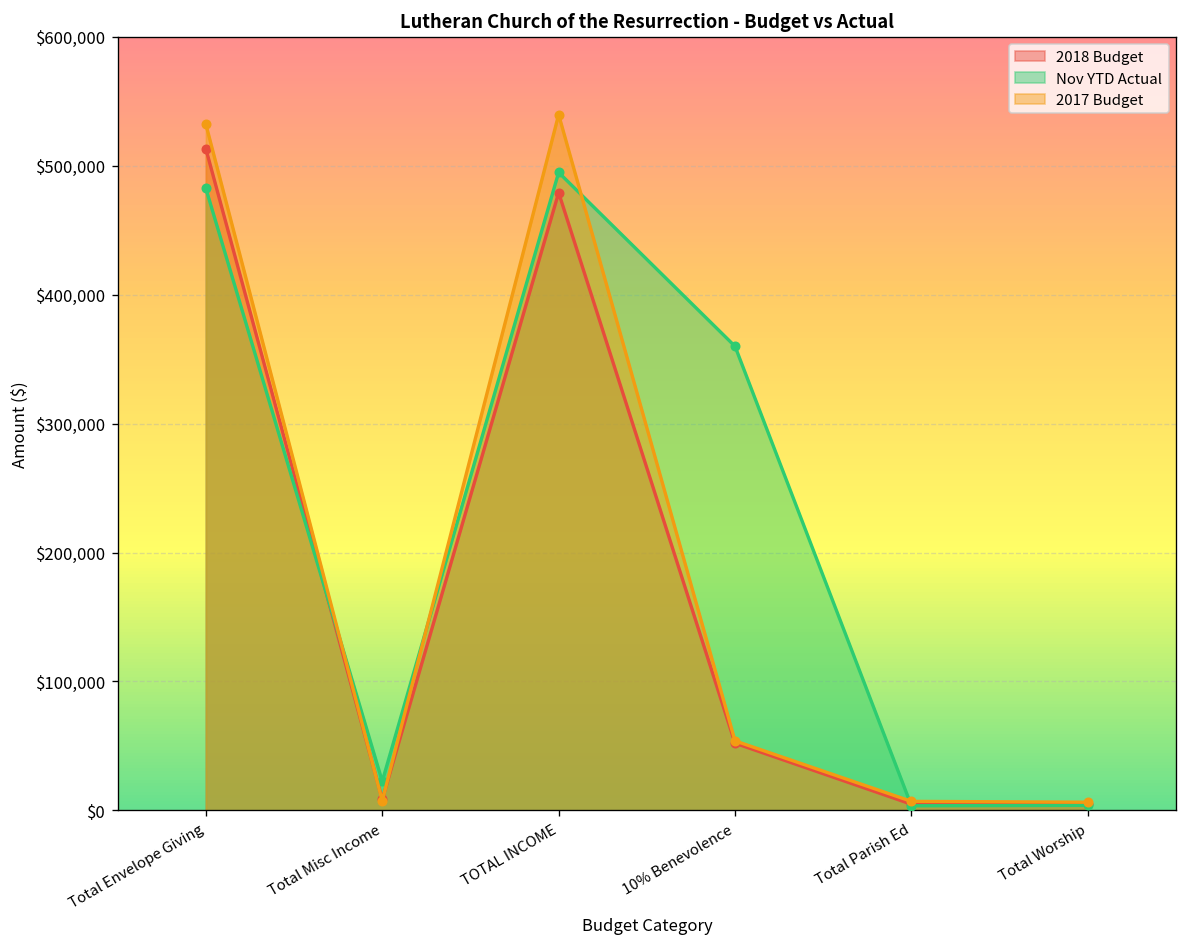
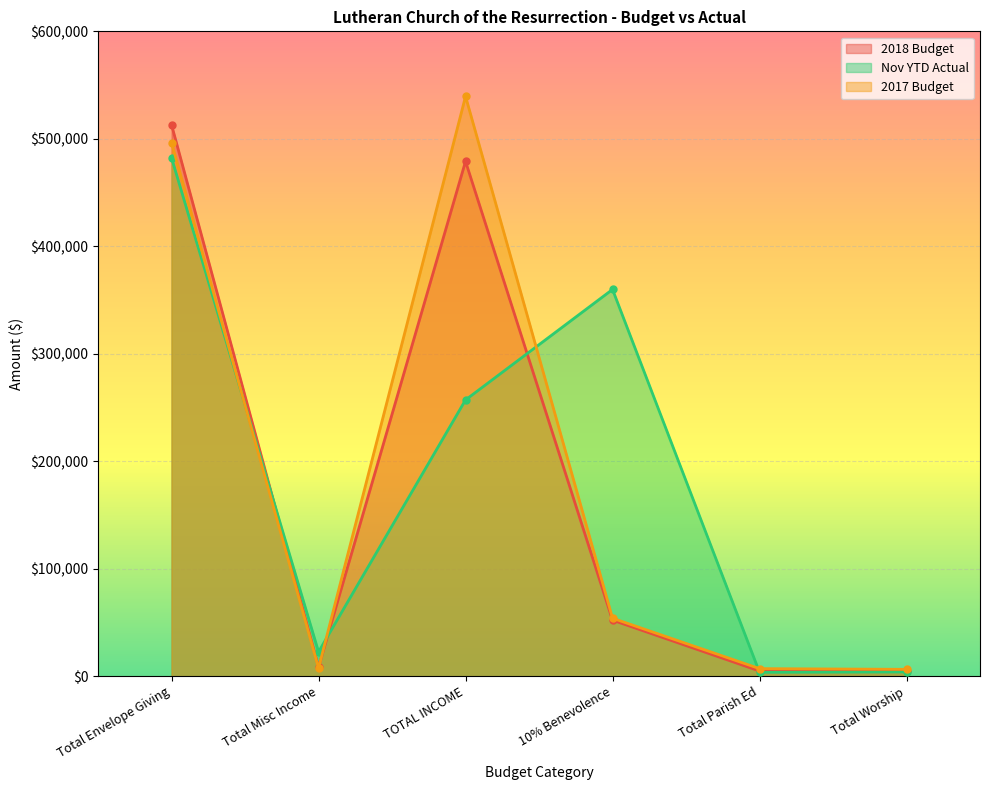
2017 Budget, Total Envelope Giving: $532,000 -> $496,000
Nov YTD Actual, TOTAL INCOME: $495,000 -> $257,000
